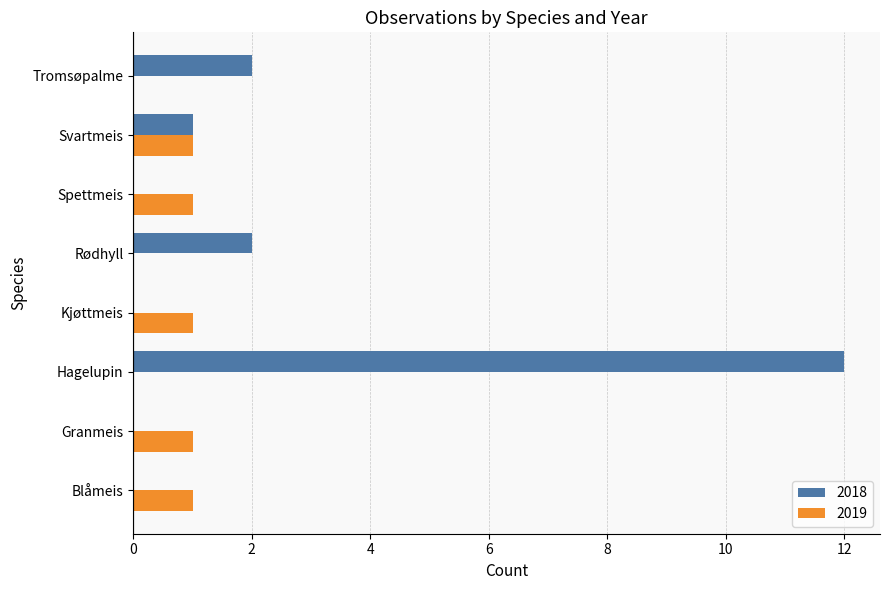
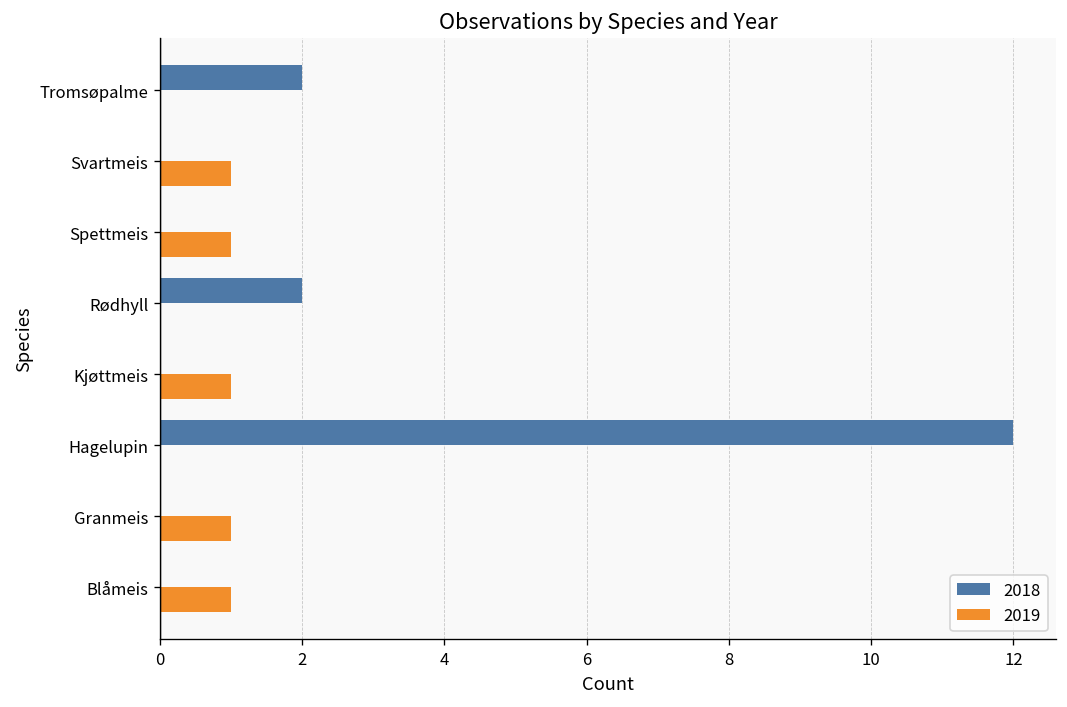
2018, Svartmeis: 1 -> 0
